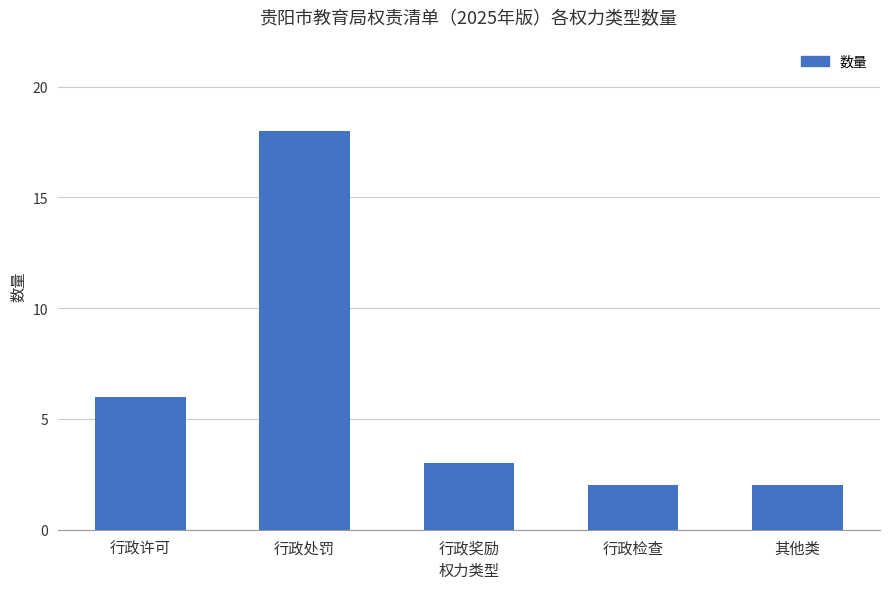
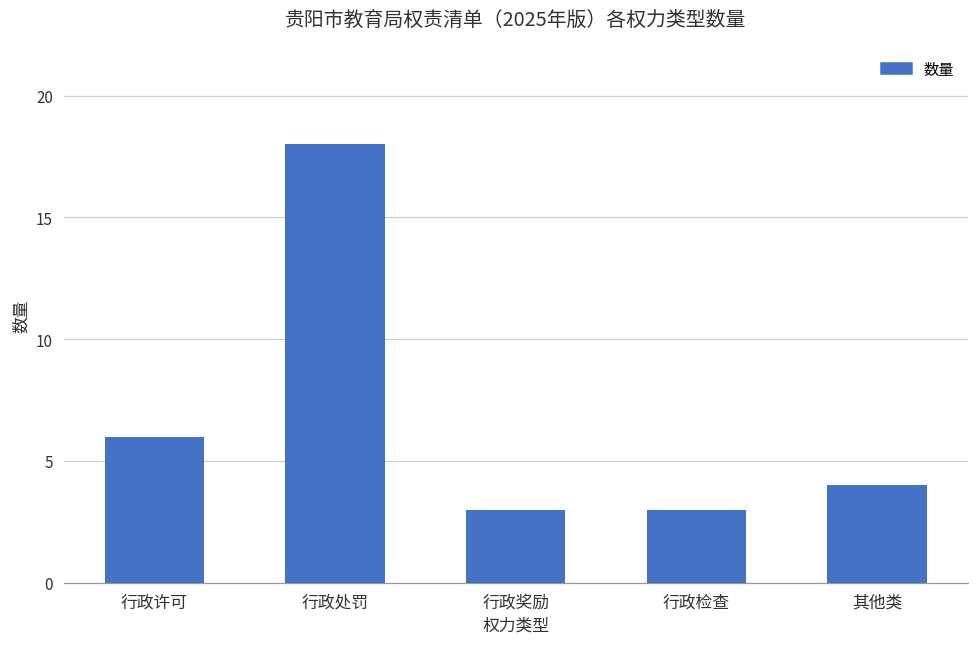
行政检查: 2 -> 3
其他类: 2 -> 4
